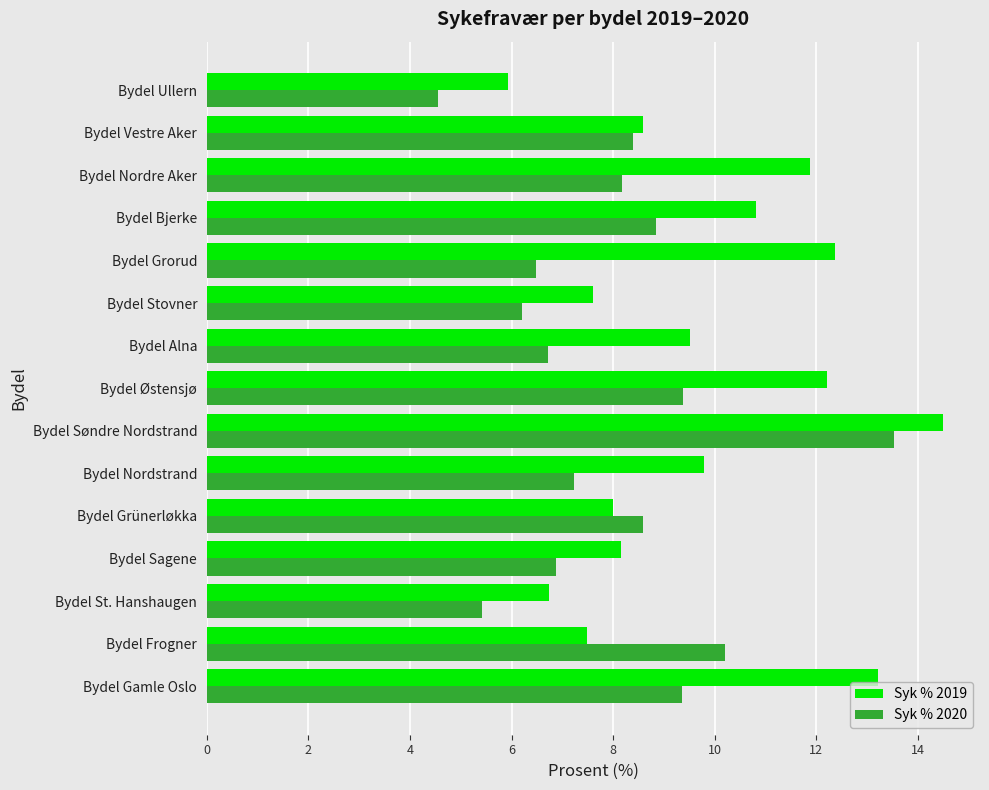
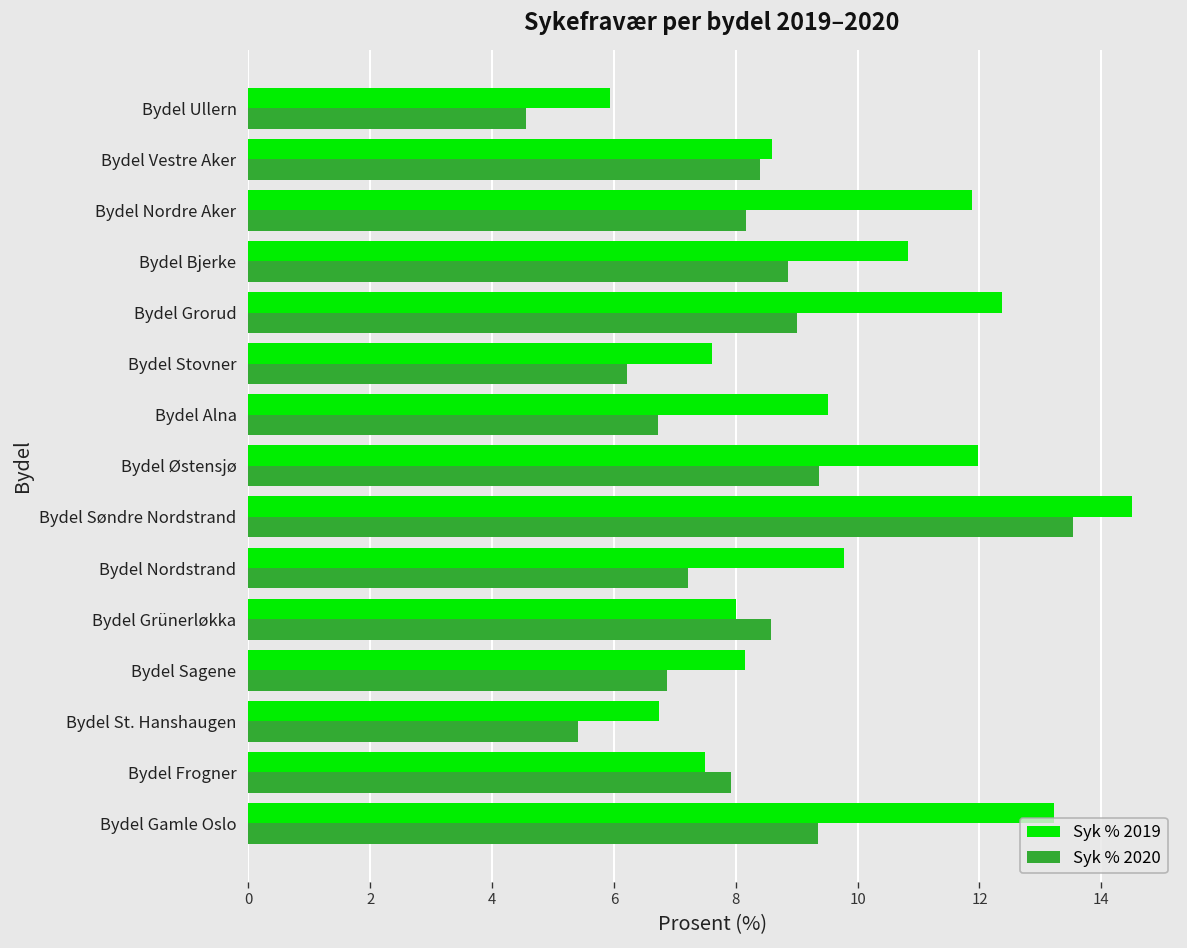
Syk % 2020, Bydel Grorud: 6.5 -> 9.0
Syk % 2019, Bydel Østensjø: 12.2 -> 12.0
Syk % 2020, Bydel Frogner: 10.2 -> 7.9
